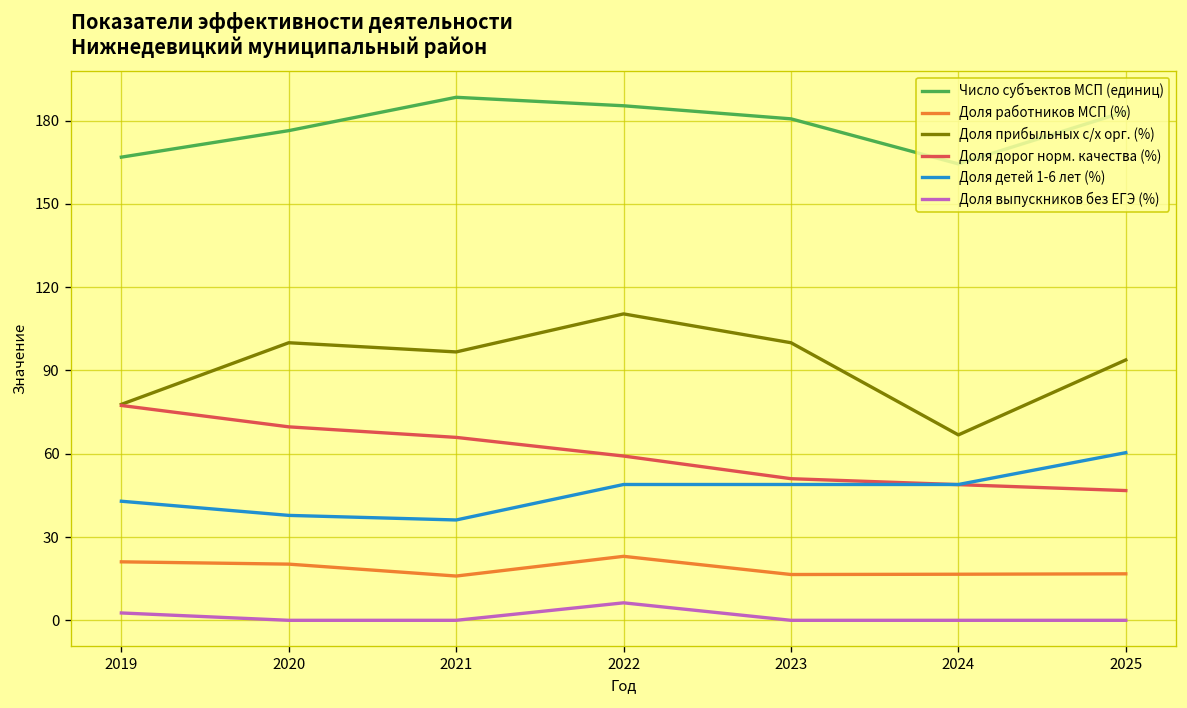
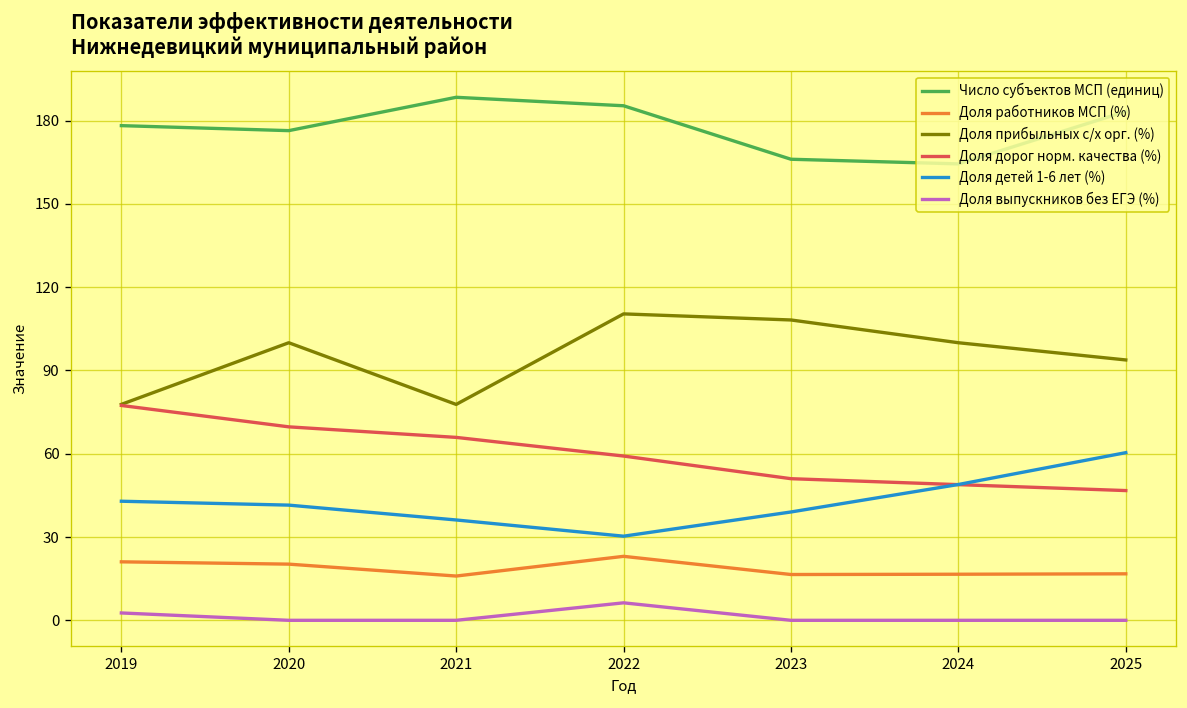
Число субъектов МСП (единиц), 2019: 167 -> 178
Доля детей 1-6 лет (%), 2020: 38 -> 42
Доля прибыльных с/х орг. (%), 2021: 97 -> 78
Доля детей 1-6 лет (%), 2022: 49 -> 30
Число субъектов МСП (единиц), 2023: 181 -> 166
Доля прибыльных с/х орг. (%), 2023: 100 -> 108
Доля детей 1-6 лет (%), 2023: 49 -> 39
Доля прибыльных с/х орг. (%), 2024: 67 -> 100
